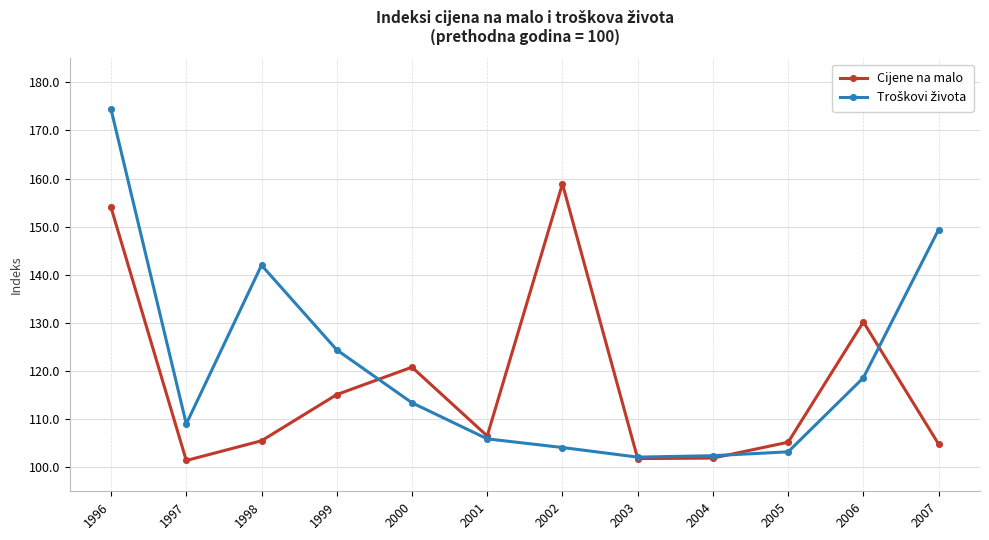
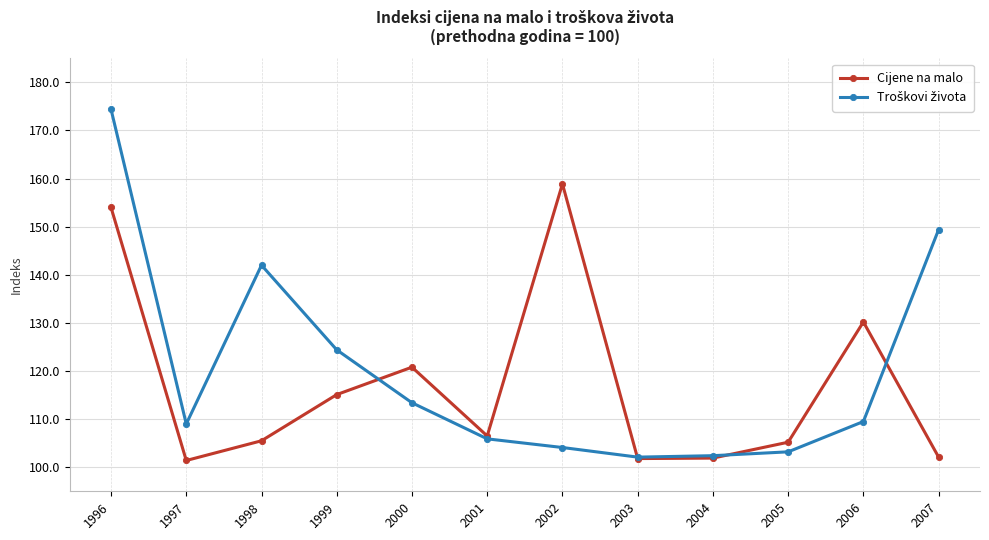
Troškovi života, 2006: 119 -> 110
Cijene na malo, 2007: 105 -> 102
